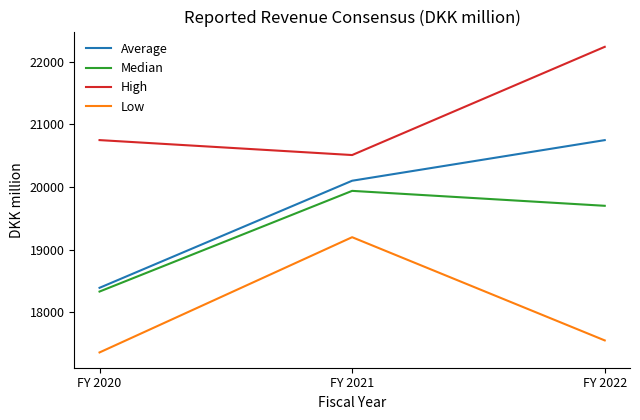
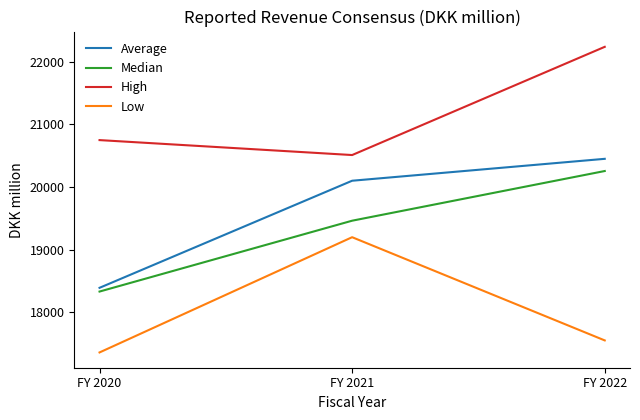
Median, FY 2021: 19900 -> 19500
Average, FY 2022: 20700 -> 20400
Median, FY 2022: 19700 -> 20300
